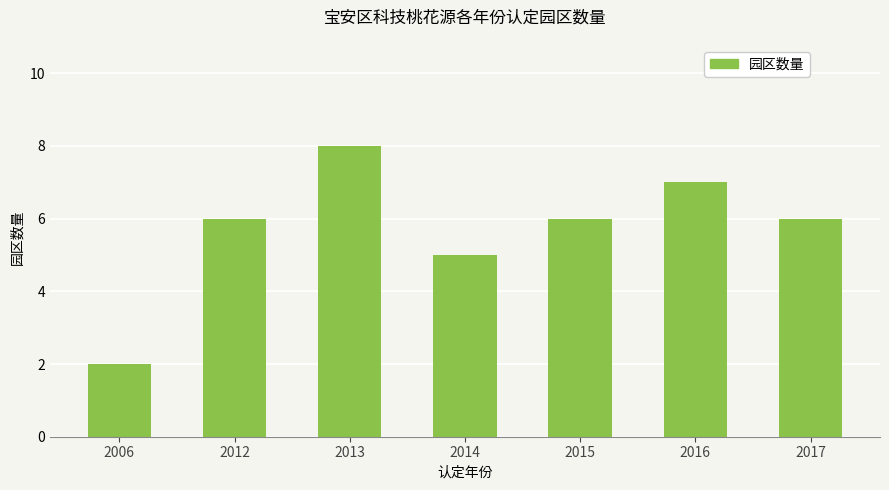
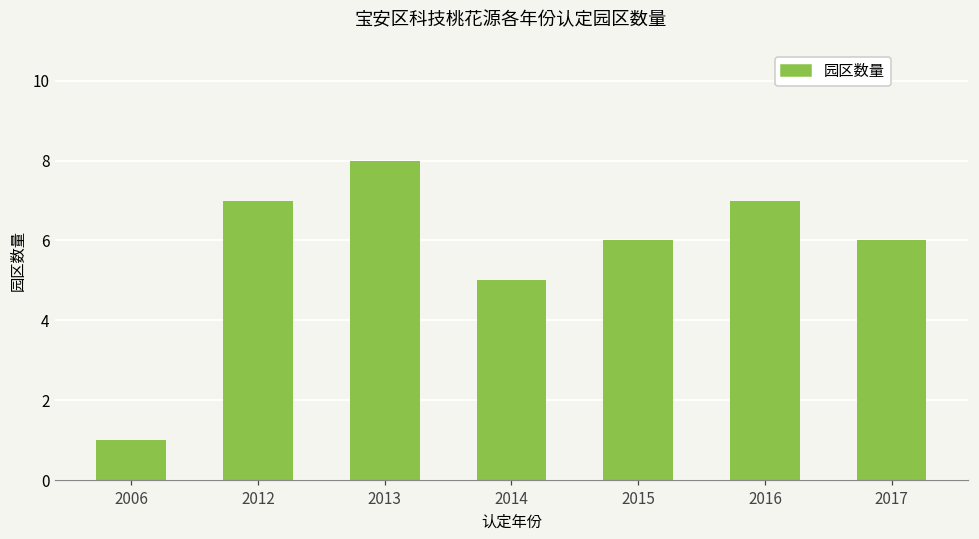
2006: 2 -> 1
2012: 6 -> 7
